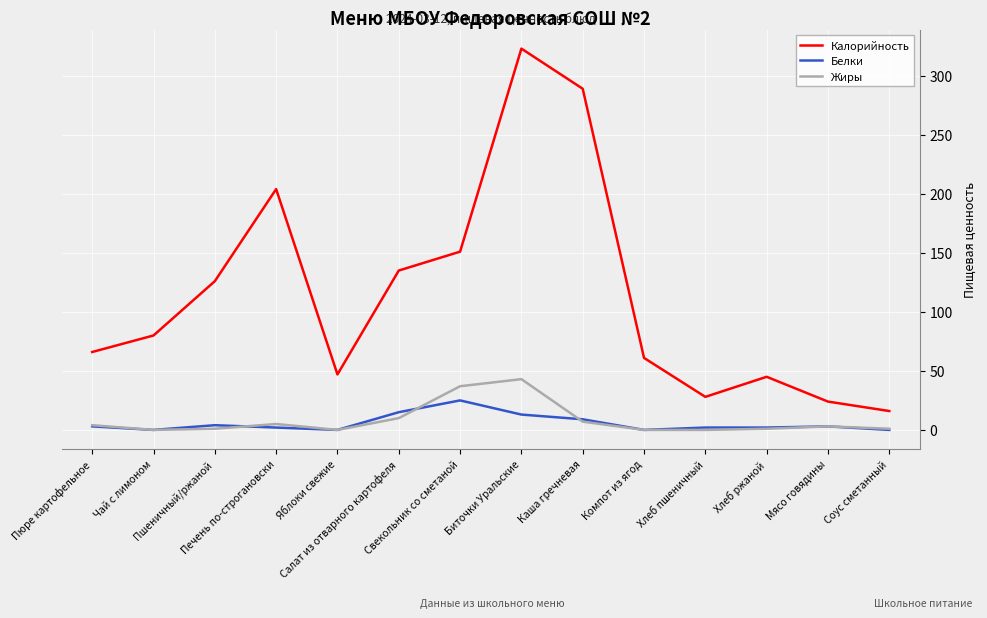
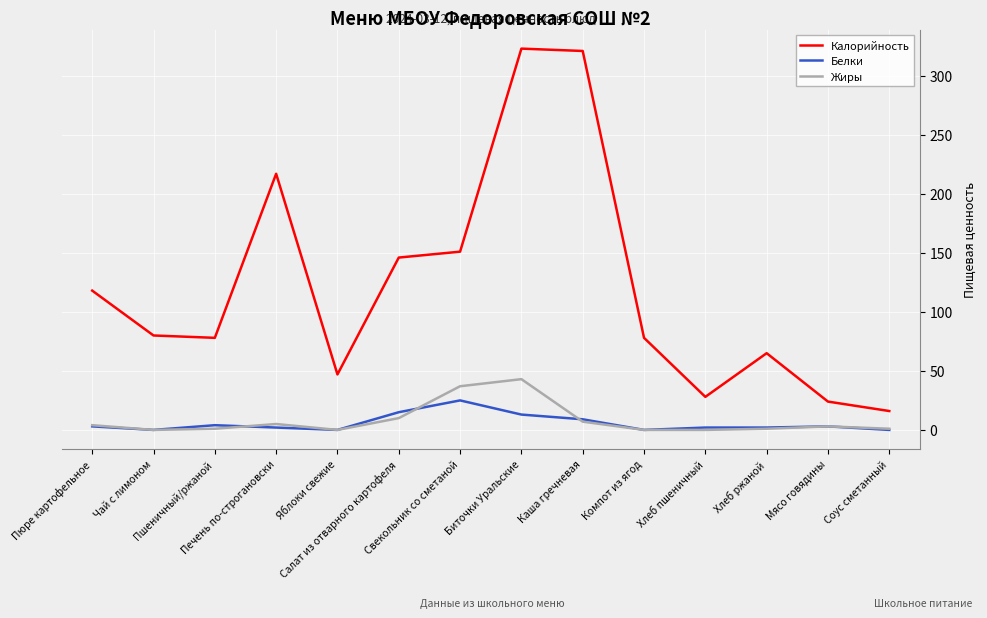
Калорийность, Пюре картофельное: 66 -> 118
Калорийность, Пшеничный/ржаной: 126 -> 78
Калорийность, Печень по-строгановски: 204 -> 217
Калорийность, Салат из отварного картофеля: 135 -> 146
Калорийность, Каша гречневая: 289 -> 321
Калорийность, Компот из ягод: 61 -> 78
Калорийность, Хлеб ржаной: 45 -> 65
